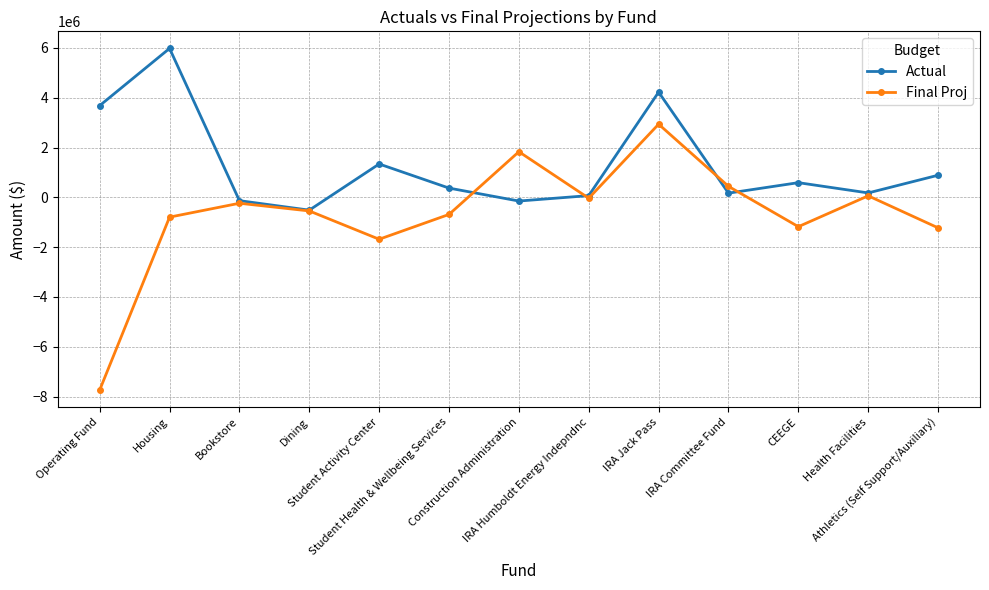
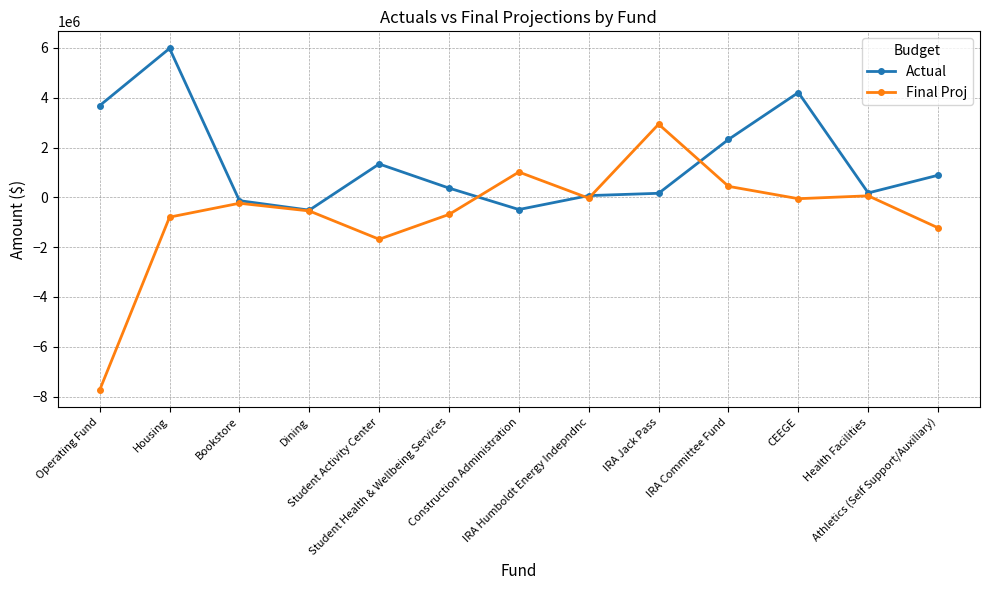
Actual, Construction Administration: -100000 -> -500000
Final Proj, Construction Administration: 1800000 -> 1000000
Actual, IRA Jack Pass: 4200000 -> 200000
Actual, IRA Committee Fund: 200000 -> 2300000
Actual, CEEGE: 600000 -> 4200000
Final Proj, CEEGE: -1200000 -> -100000
